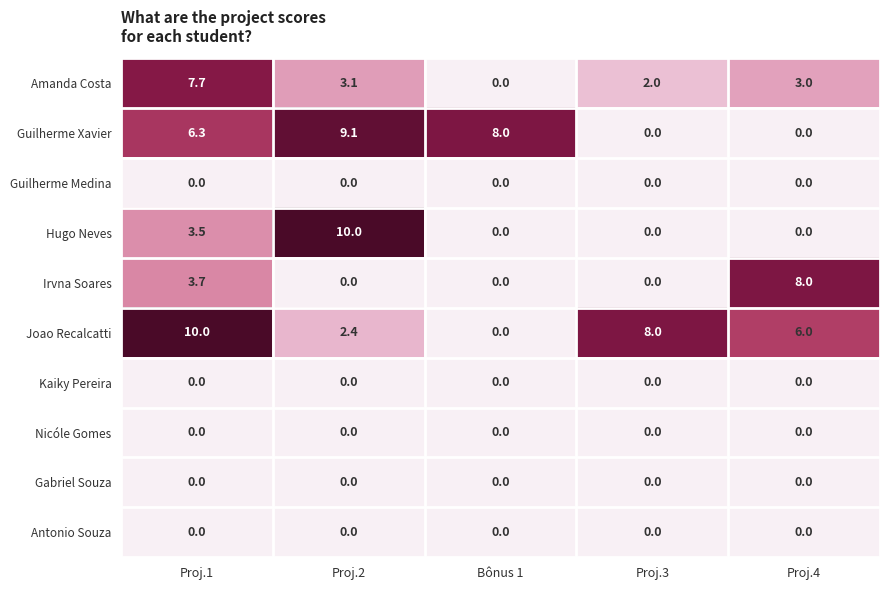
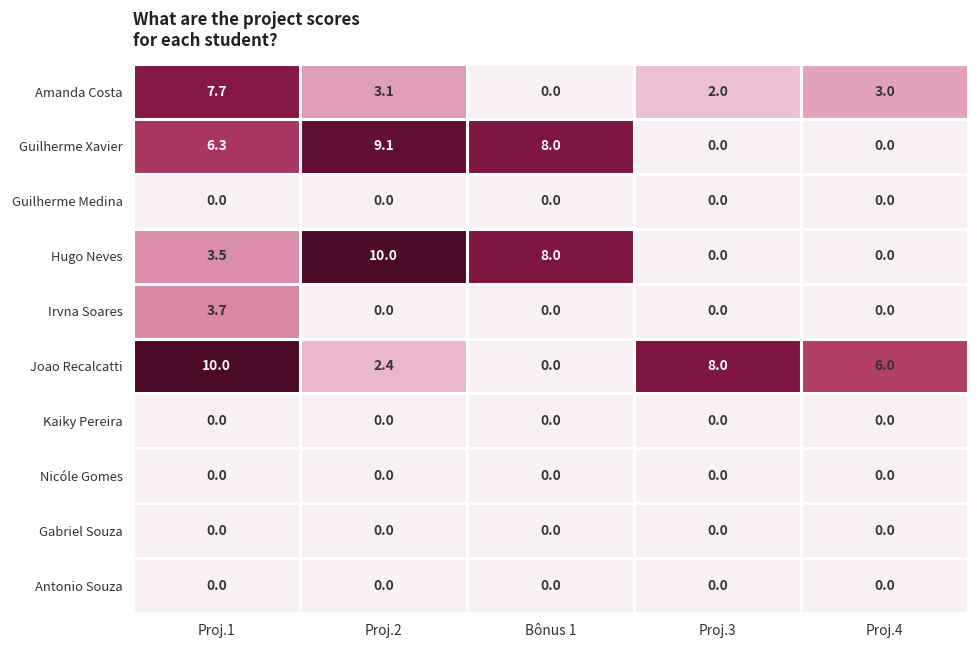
Hugo Neves, Bônus 1: 0.0 -> 8.0
Irvna Soares, Proj.4: 8.0 -> 0.0
